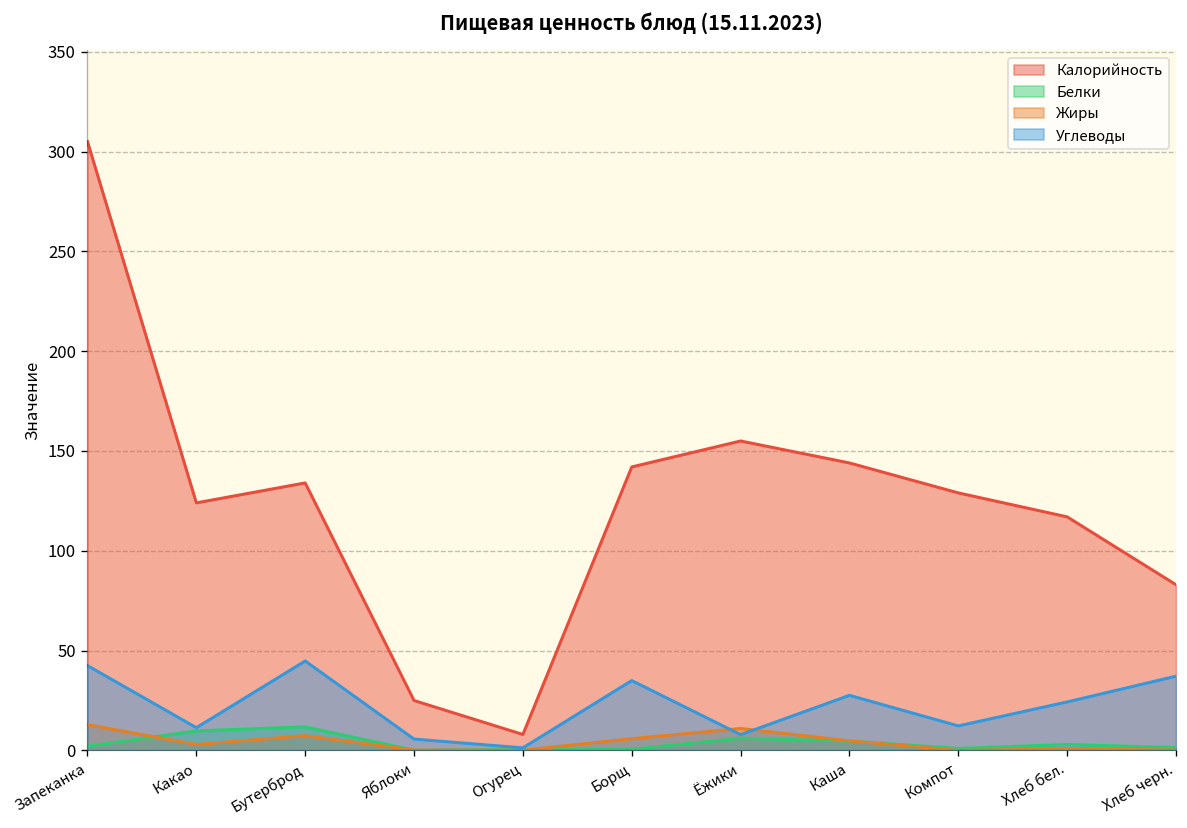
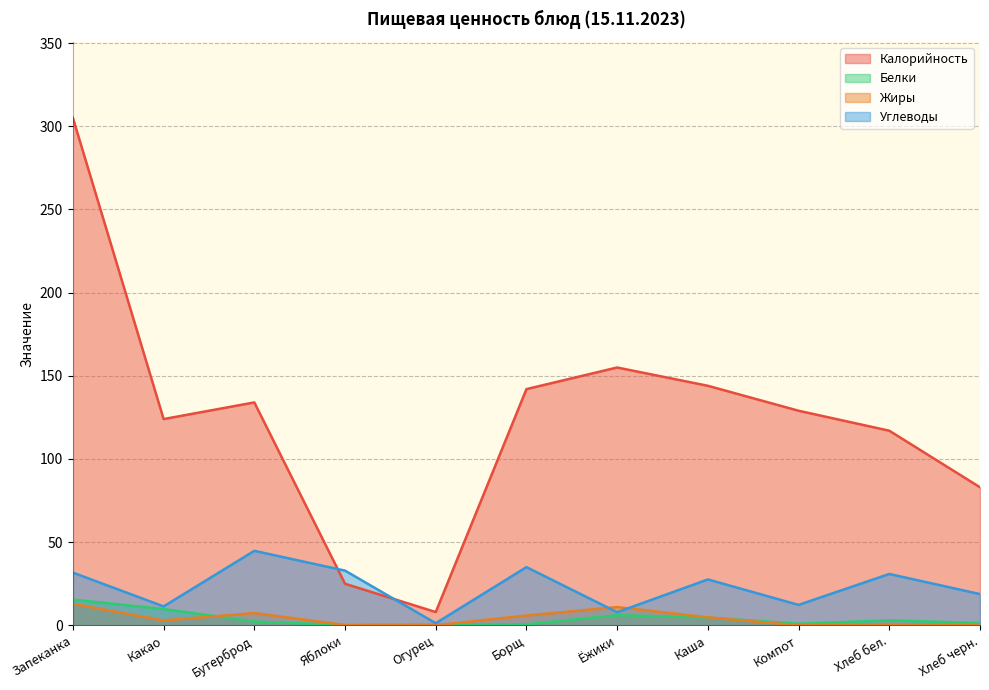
Белки, Запеканка: 2 -> 16
Углеводы, Запеканка: 43 -> 32
Белки, Бутерброд: 12 -> 2
Углеводы, Яблоки: 6 -> 33
Углеводы, Хлеб бел.: 24 -> 31
Углеводы, Хлеб черн.: 37 -> 19
